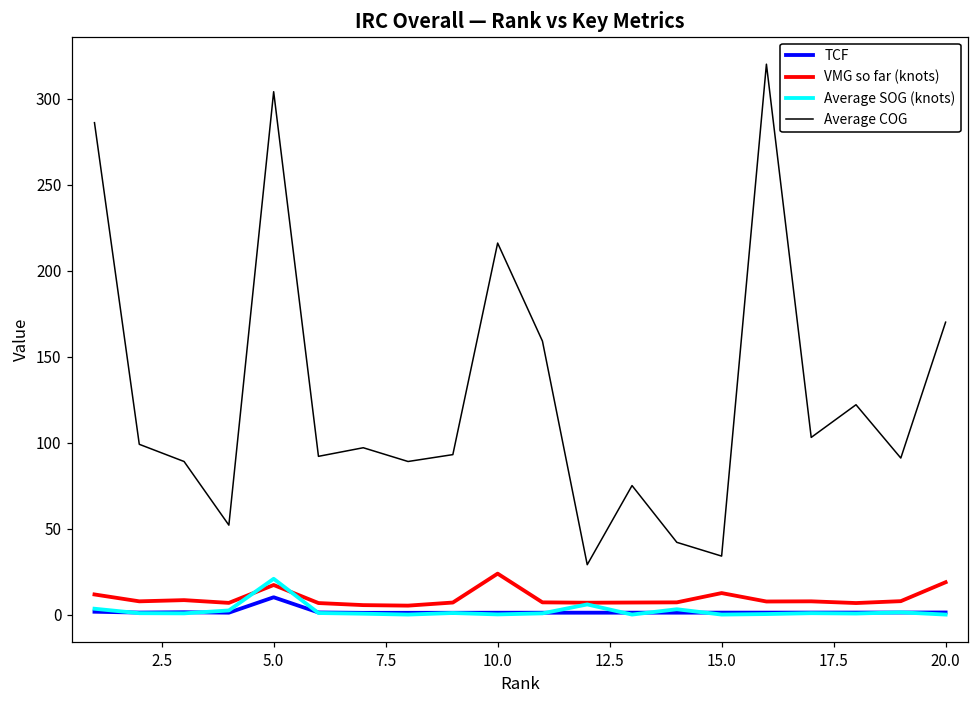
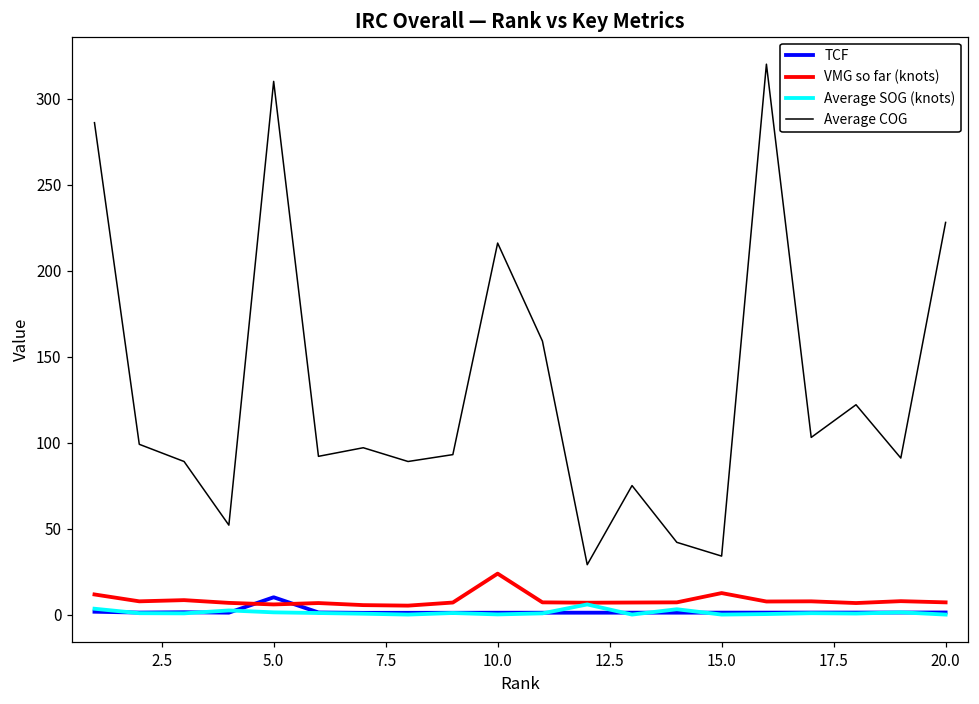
VMG so far (knots), 5.0: 17 -> 6
Average SOG (knots), 5.0: 21 -> 1
Average COG, 5.0: 304 -> 310
VMG so far (knots), 20.0: 19 -> 7
Average COG, 20.0: 170 -> 228
